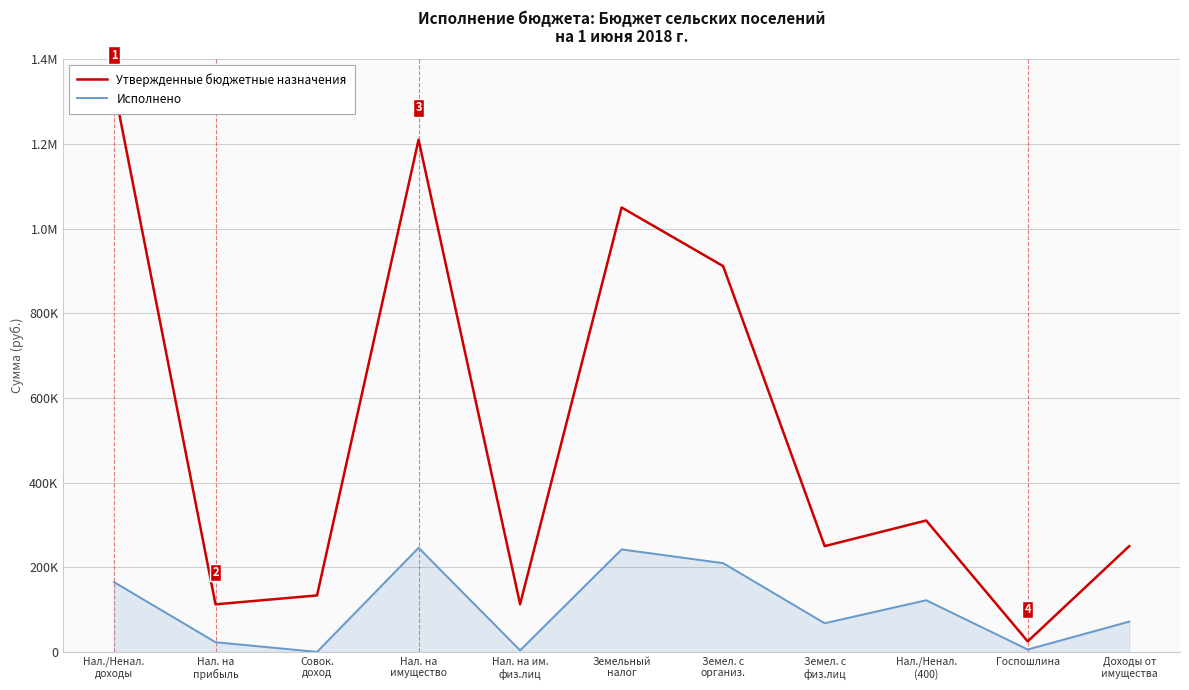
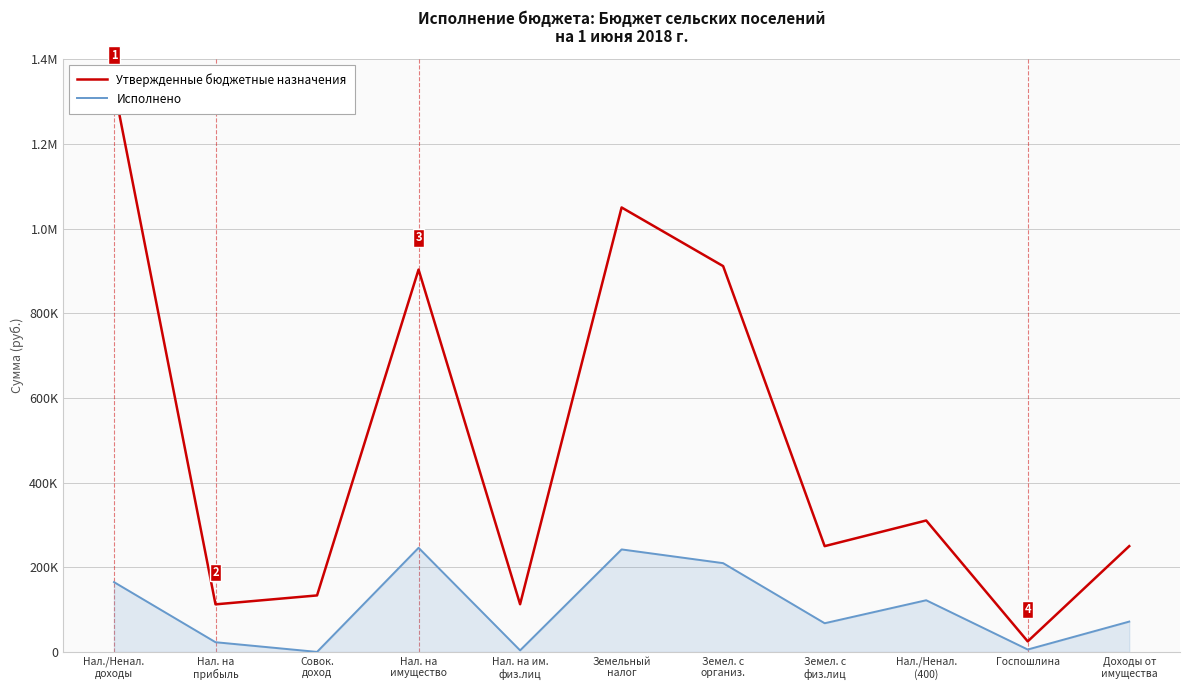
Утвержденные бюджетные назначения, Нал. на имущество: 1210000 -> 900000
